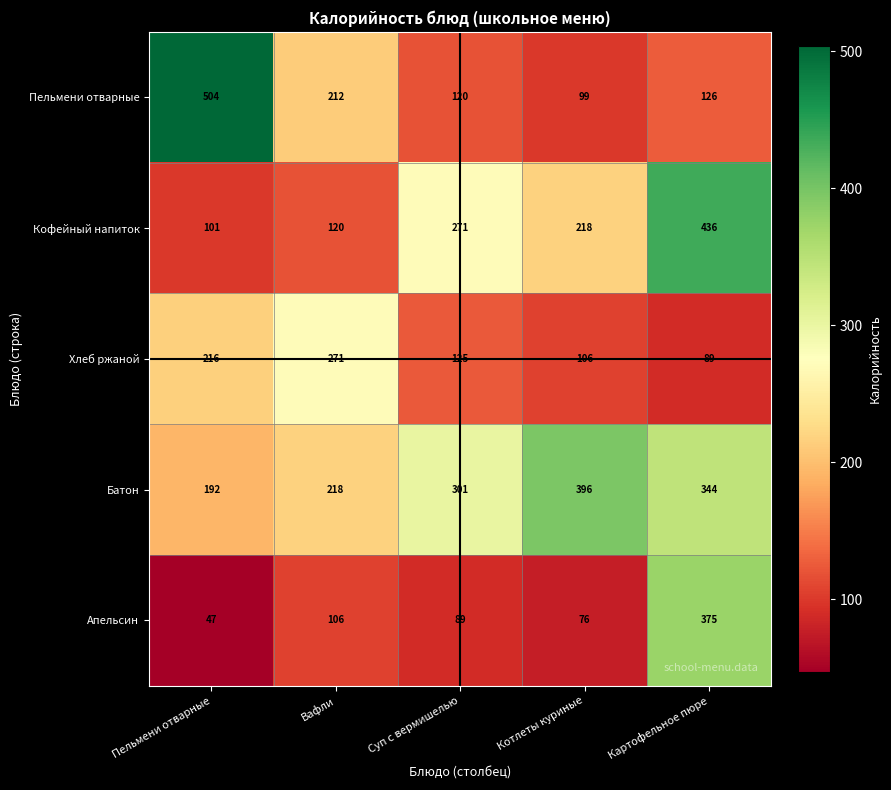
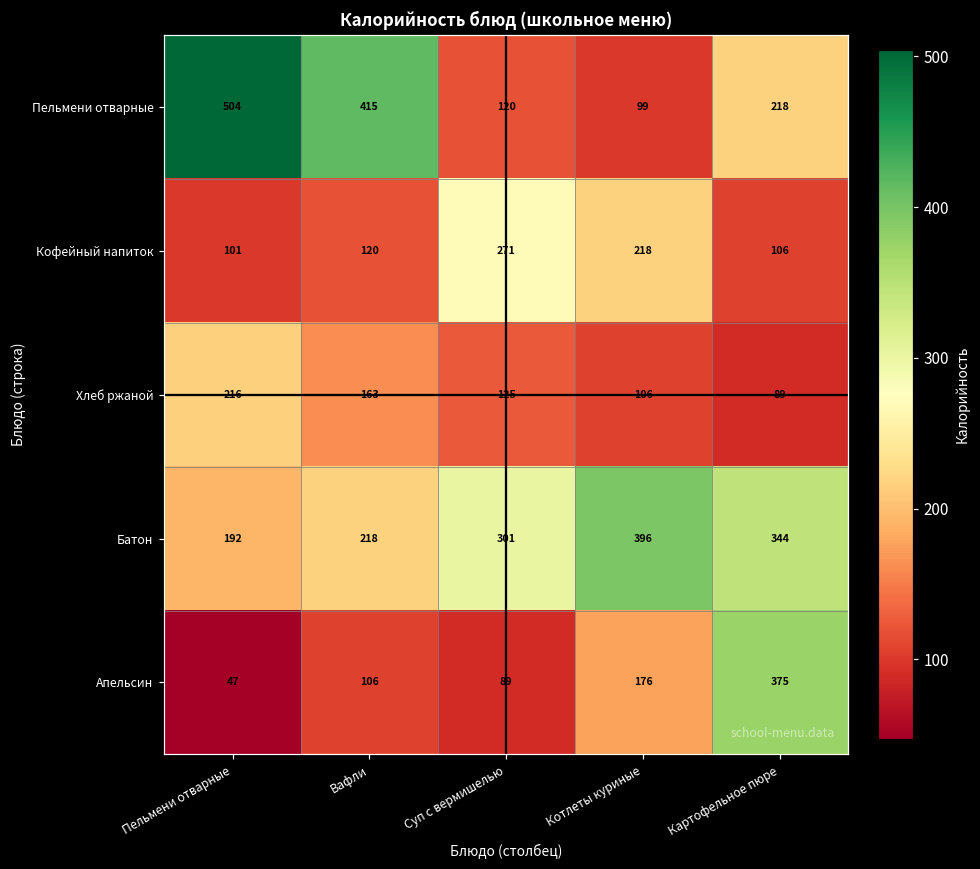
Пельмени отварные, Вафли: 212 -> 415
Пельмени отварные, Картофельное пюре: 126 -> 218
Кофейный напиток, Картофельное пюре: 436 -> 106
Хлеб ржаной, Вафли: 271 -> 163
Апельсин, Котлеты куриные: 76 -> 176
